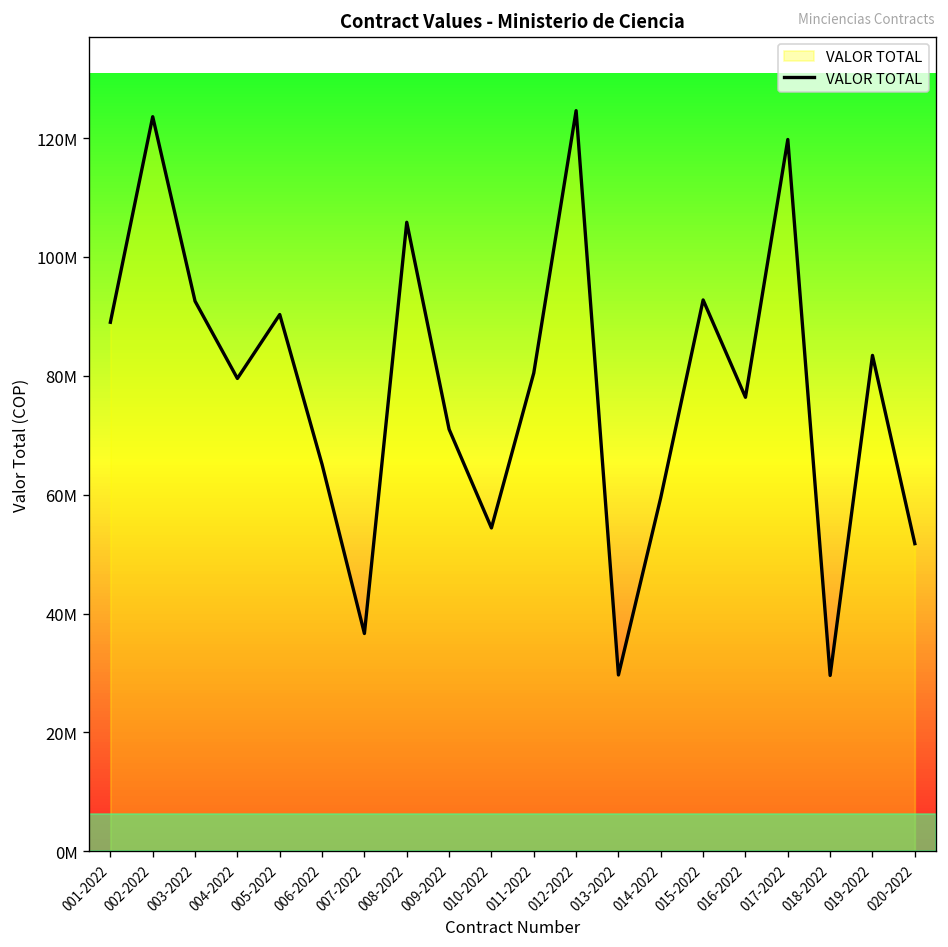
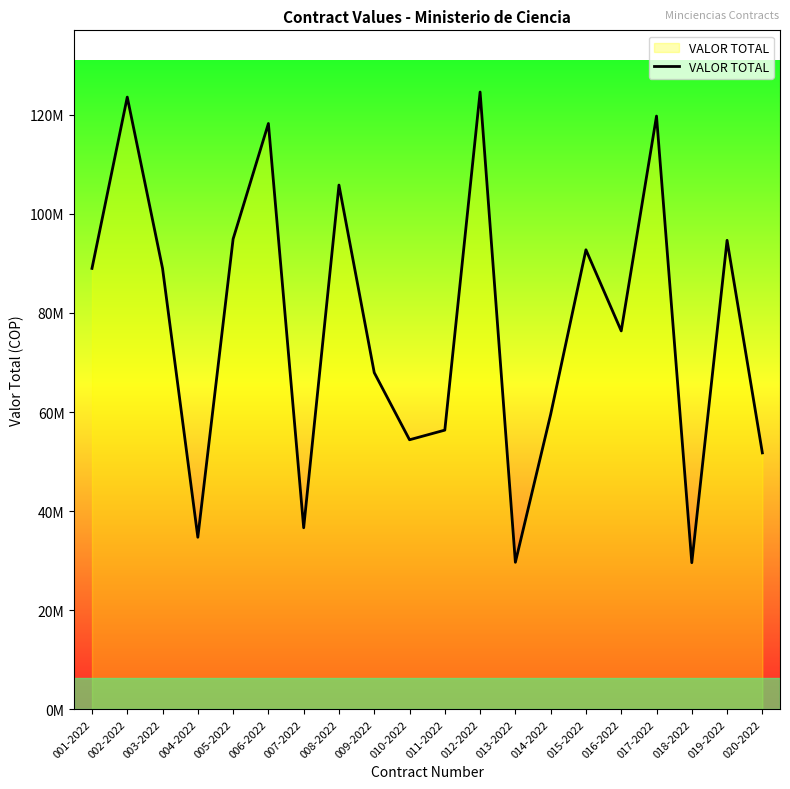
003-2022: 93000000 -> 89000000
004-2022: 80000000 -> 35000000
005-2022: 90000000 -> 95000000
006-2022: 65000000 -> 118000000
009-2022: 71000000 -> 68000000
011-2022: 80000000 -> 56000000
019-2022: 83000000 -> 95000000
